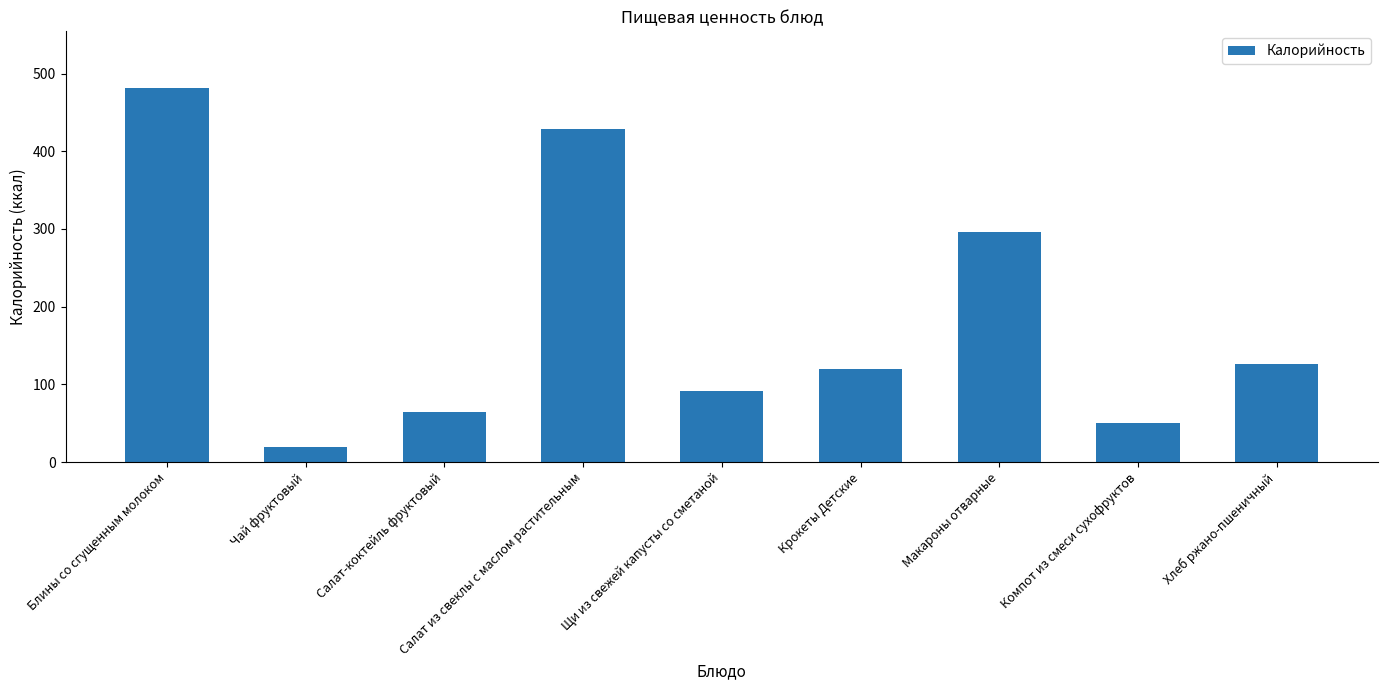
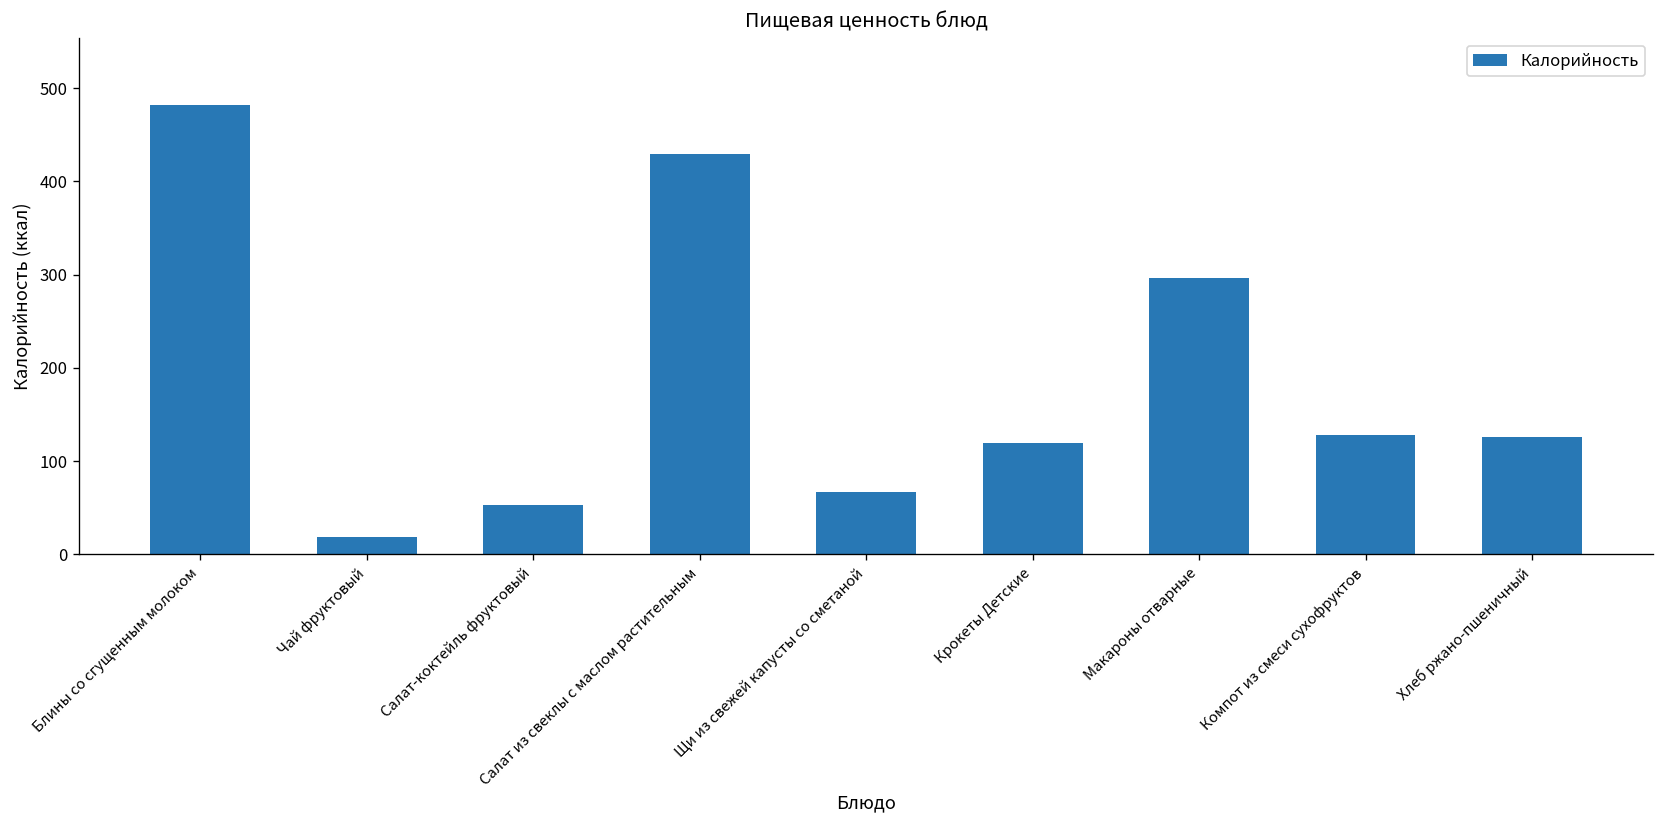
Салат-коктейль фруктовый: 70 -> 50
Щи из свежей капусты со сметаной: 90 -> 70
Компот из смеси сухофруктов: 50 -> 130
